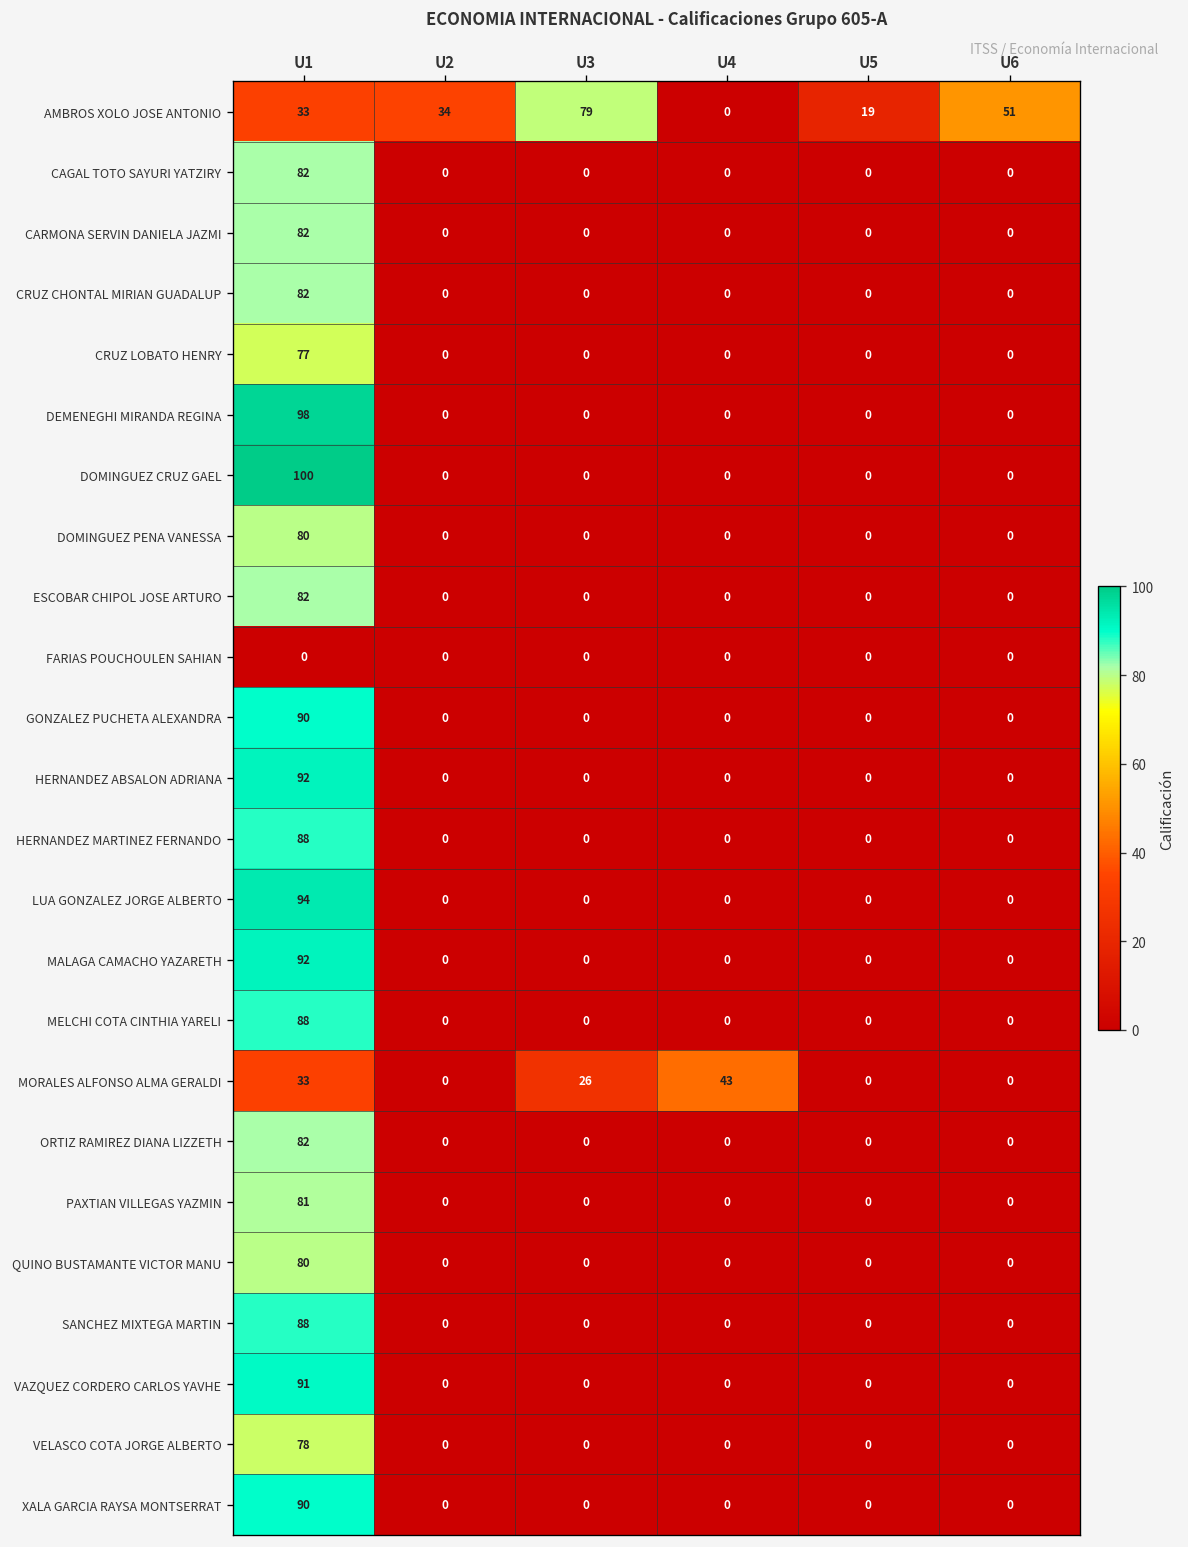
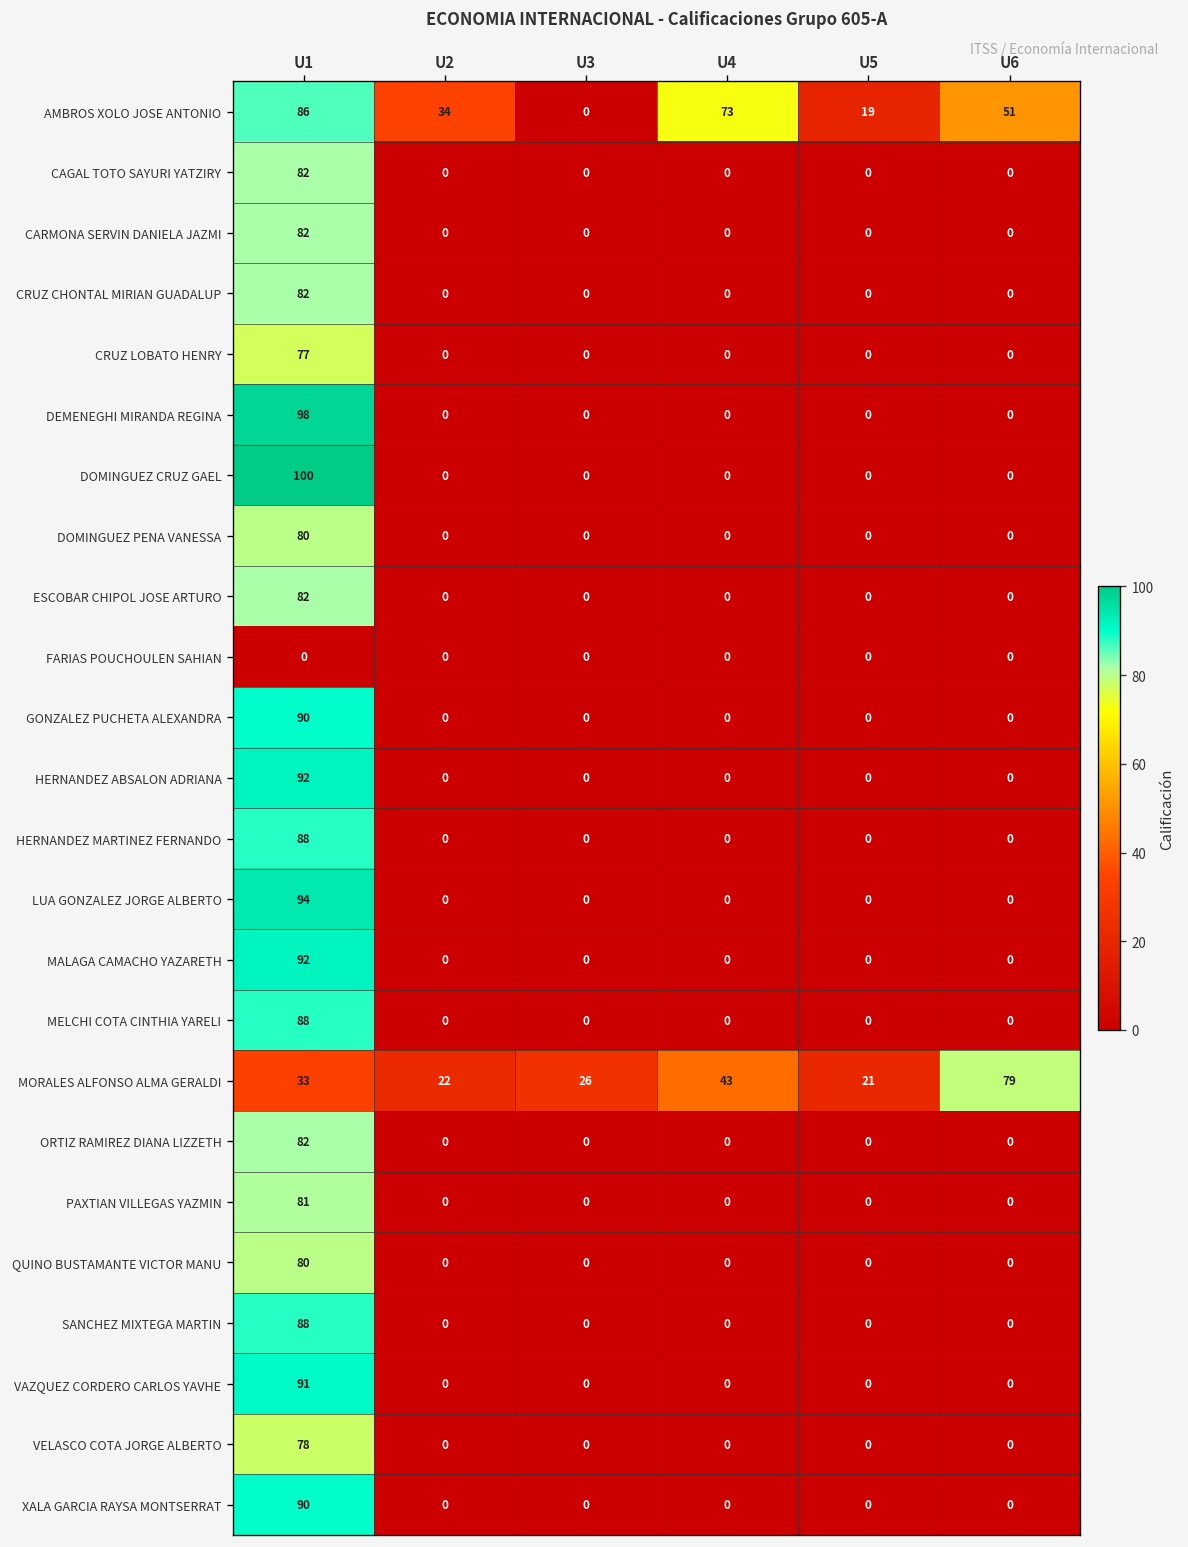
AMBROS XOLO JOSE ANTONIO, U1: 33 -> 86
AMBROS XOLO JOSE ANTONIO, U3: 79 -> 0
AMBROS XOLO JOSE ANTONIO, U4: 0 -> 73
MORALES ALFONSO ALMA GERALDI, U2: 0 -> 22
MORALES ALFONSO ALMA GERALDI, U5: 0 -> 21
MORALES ALFONSO ALMA GERALDI, U6: 0 -> 79
